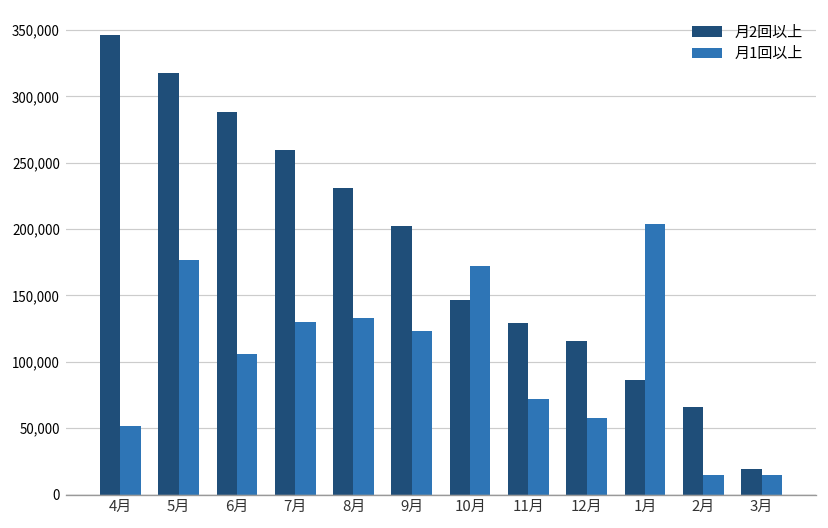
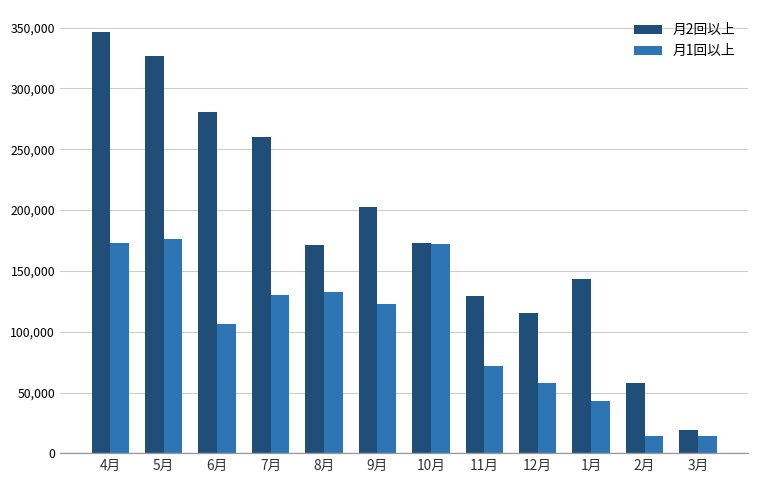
月1回以上, 4月: 52,000 -> 173,000
月2回以上, 5月: 318,000 -> 326,000
月2回以上, 6月: 289,000 -> 281,000
月2回以上, 8月: 231,000 -> 171,000
月2回以上, 10月: 146,000 -> 173,000
月2回以上, 1月: 87,000 -> 143,000
月1回以上, 1月: 204,000 -> 43,000
月2回以上, 2月: 66,000 -> 58,000
